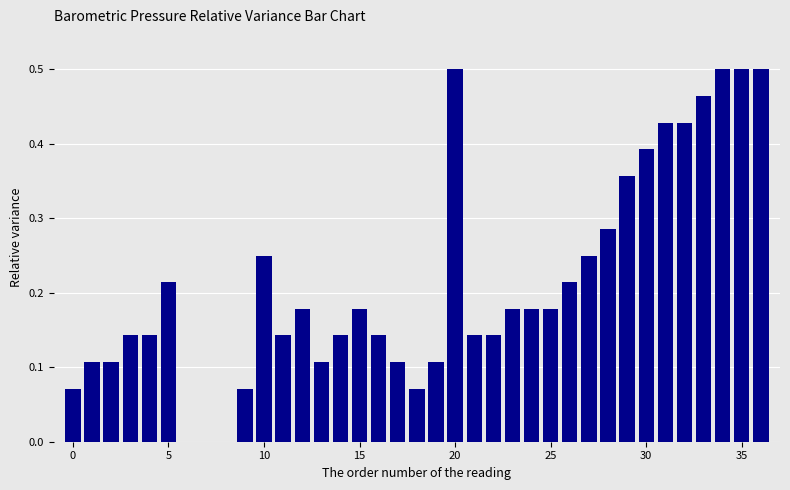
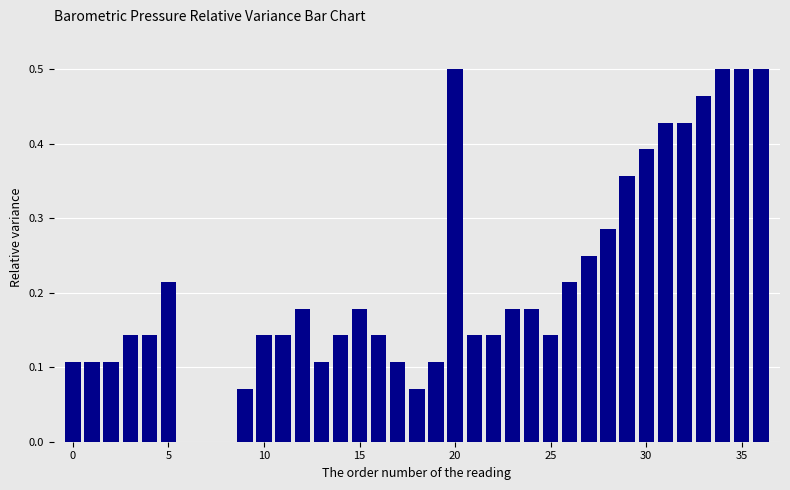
0: 0.07 -> 0.11
10: 0.25 -> 0.14
25: 0.18 -> 0.14
